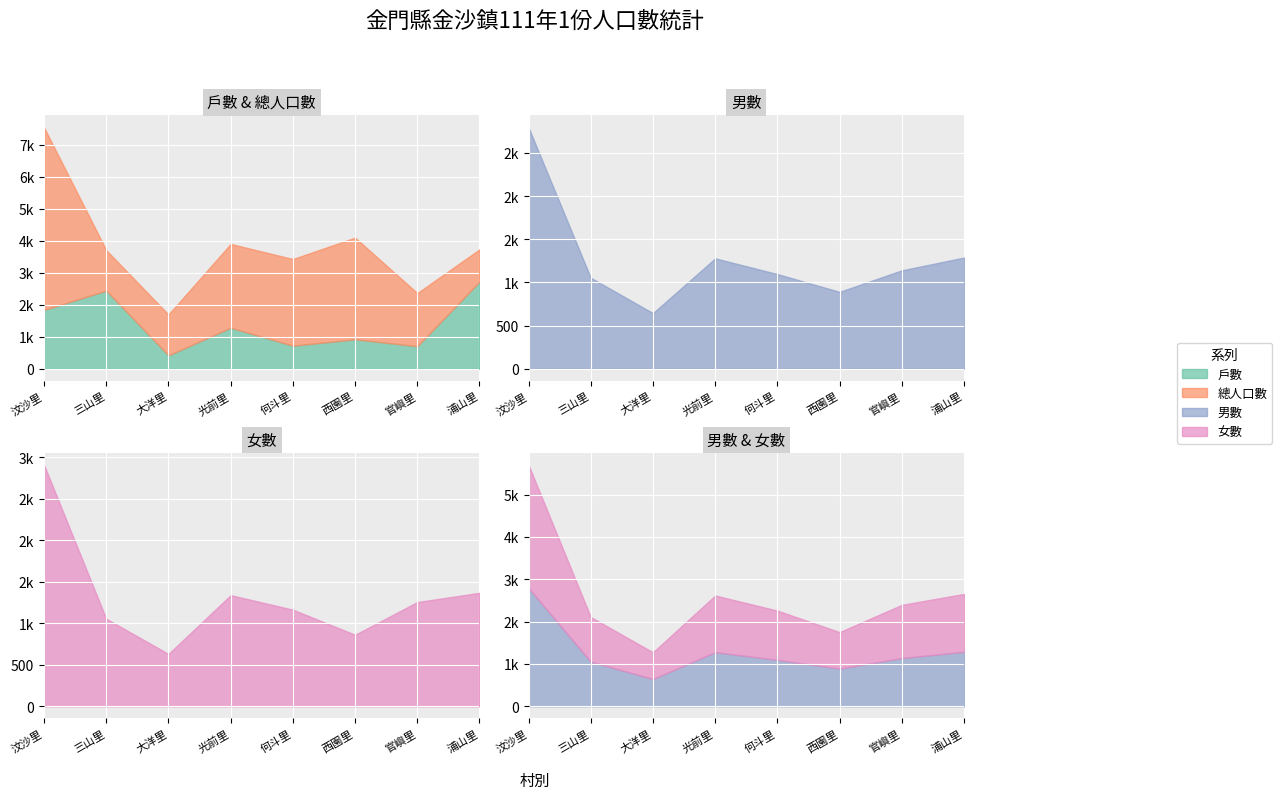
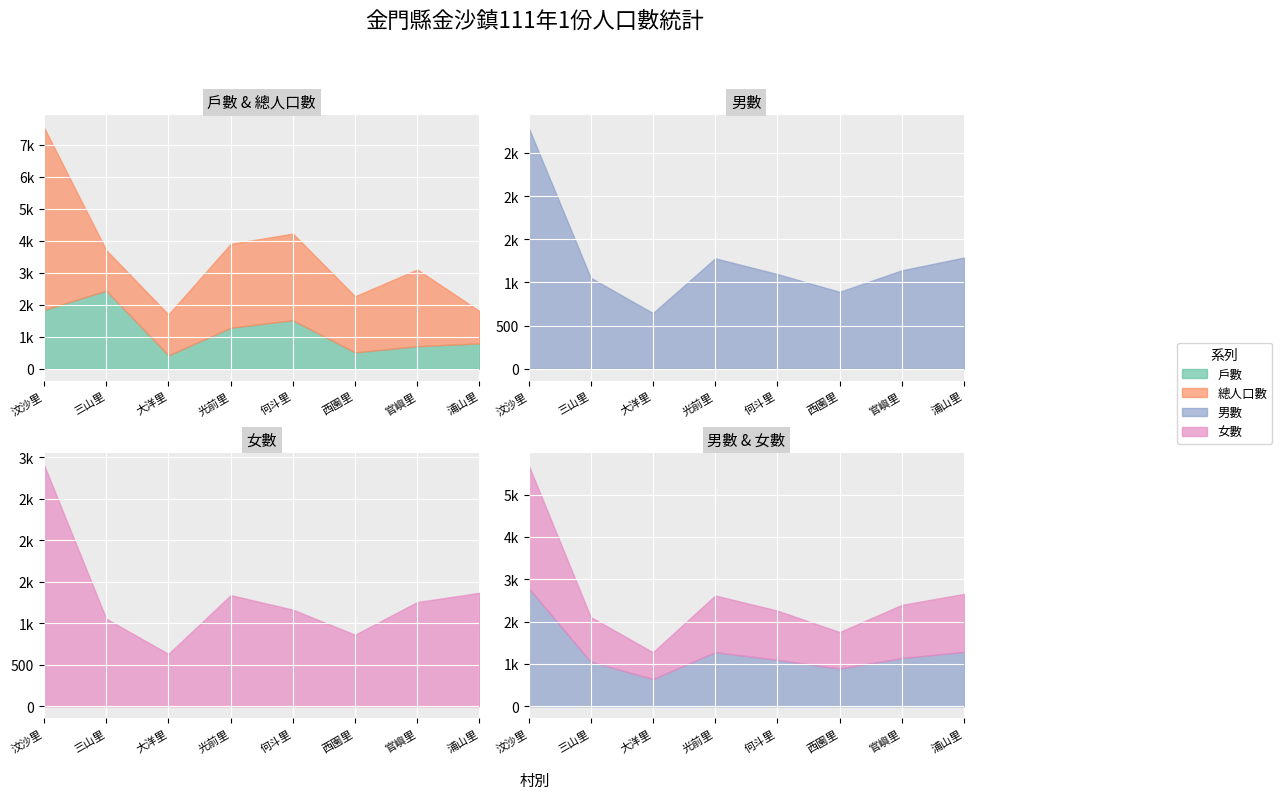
戶數 & 總人口數, 戶數, 何斗里: 700 -> 1500
戶數 & 總人口數, 戶數, 西園里: 900 -> 500
戶數 & 總人口數, 總人口數, 西園里: 3200 -> 1800
戶數 & 總人口數, 總人口數, 官嶼里: 1700 -> 2400
戶數 & 總人口數, 戶數, 浦山里: 2700 -> 800
